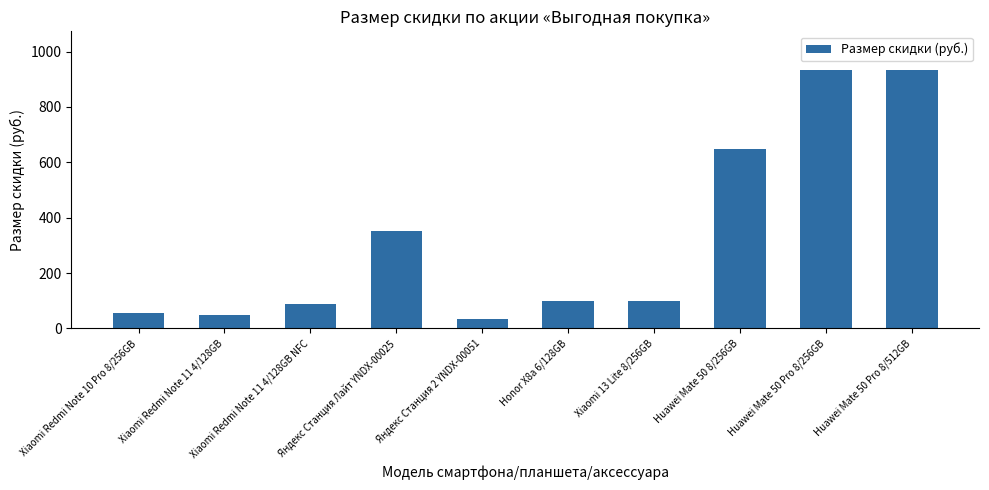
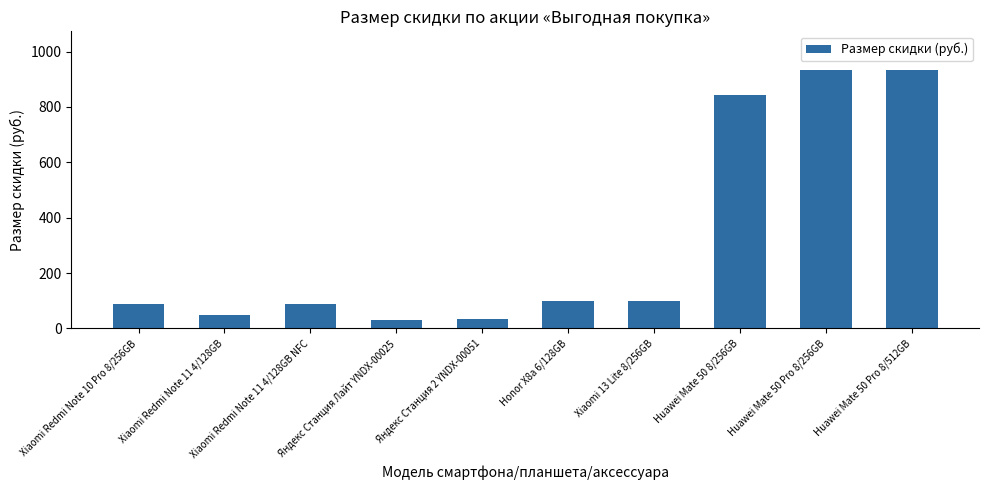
Xiaomi Redmi Note 10 Pro 8/256GB: 60 -> 90
Яндекс Станция Лайт YNDX-00025: 350 -> 30
Huawei Mate 50 8/256GB: 650 -> 840
